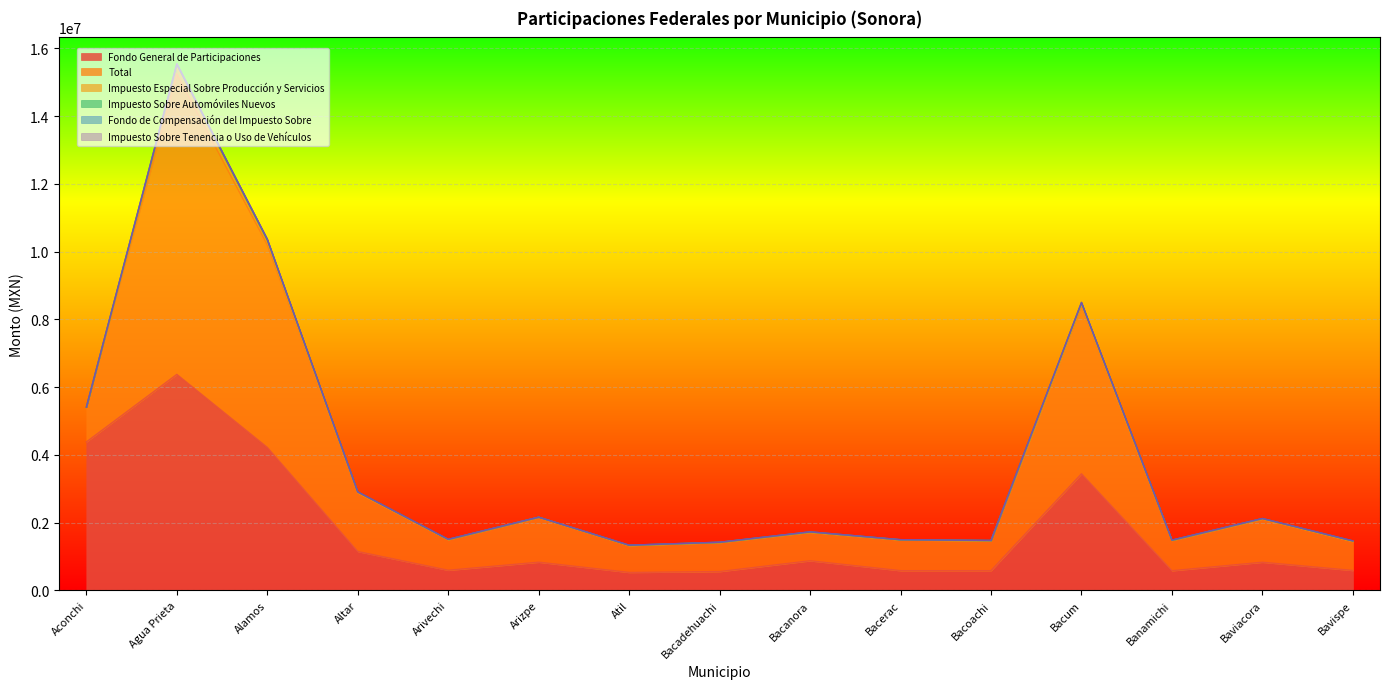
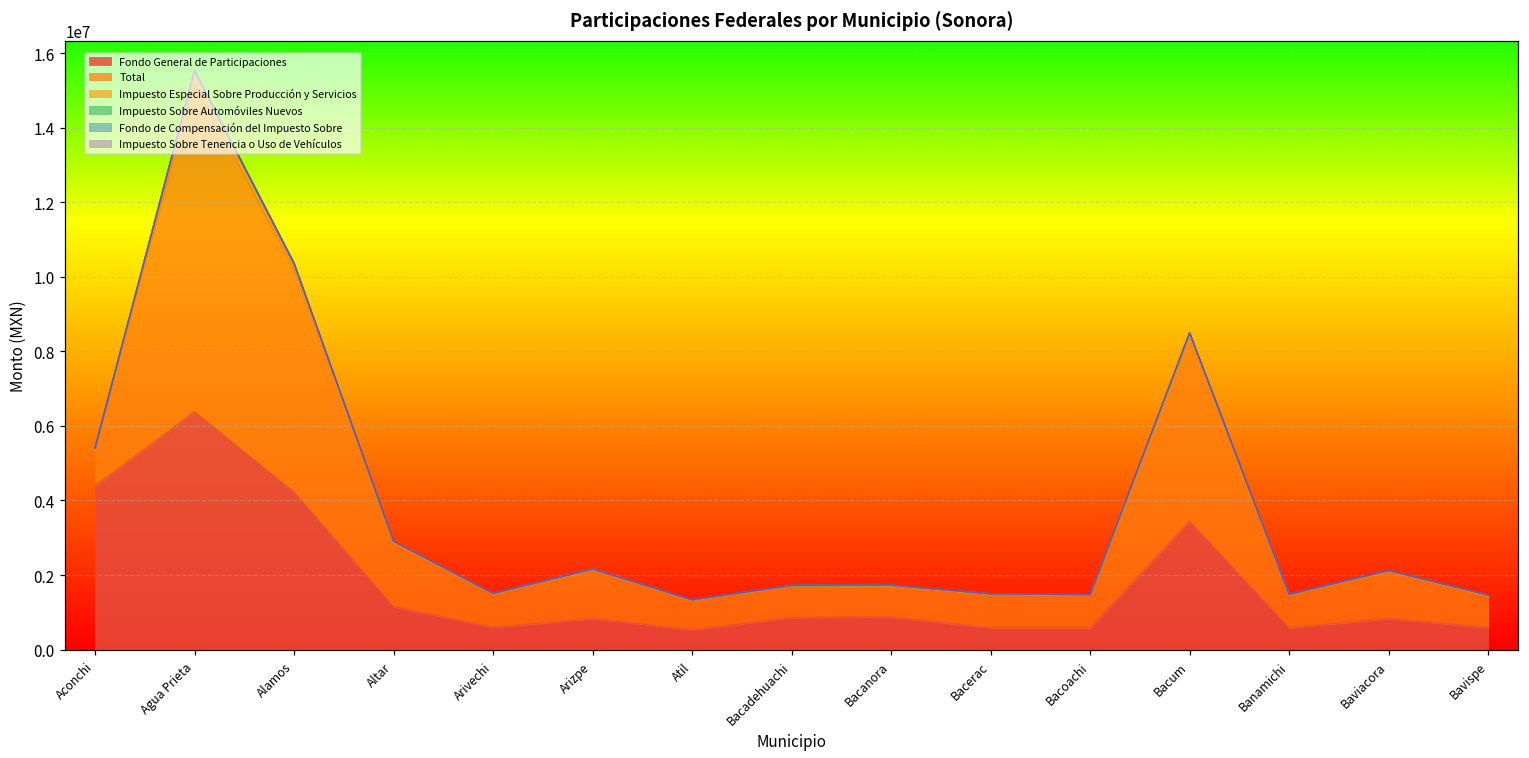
Fondo General de Participaciones, Bacadehuachi: 600000 -> 900000
